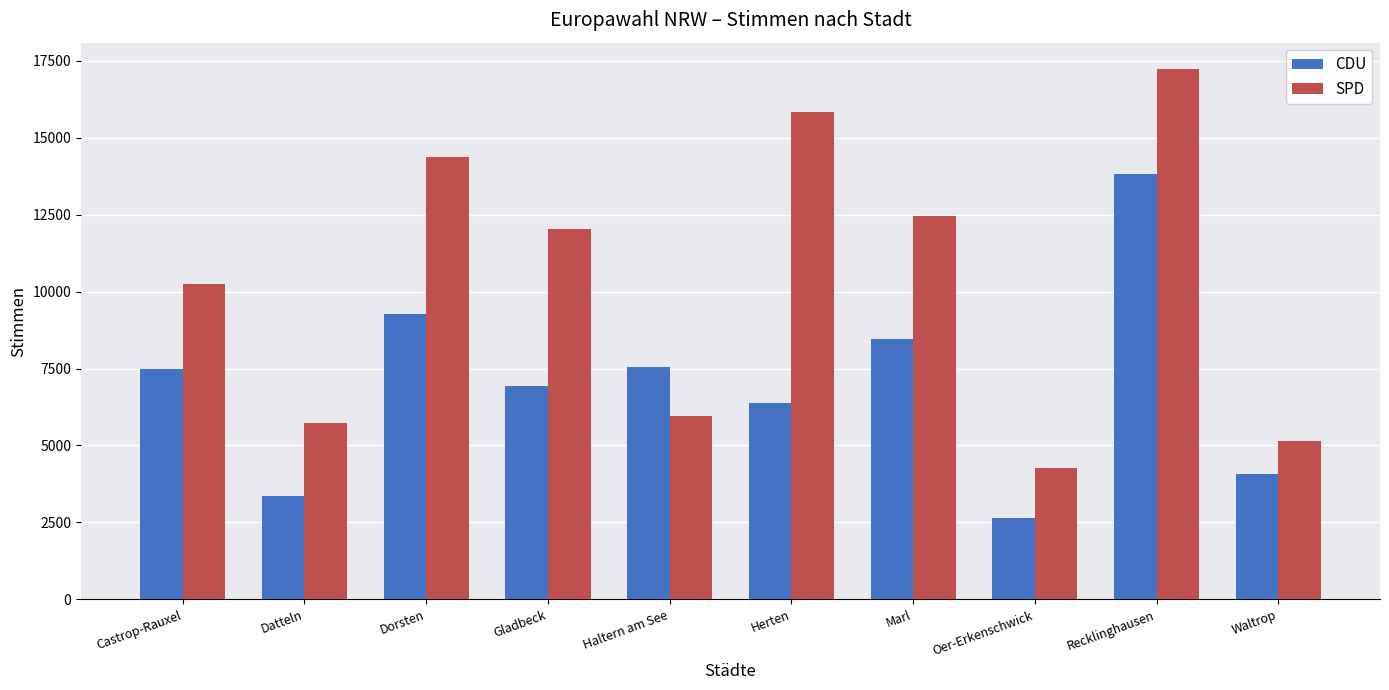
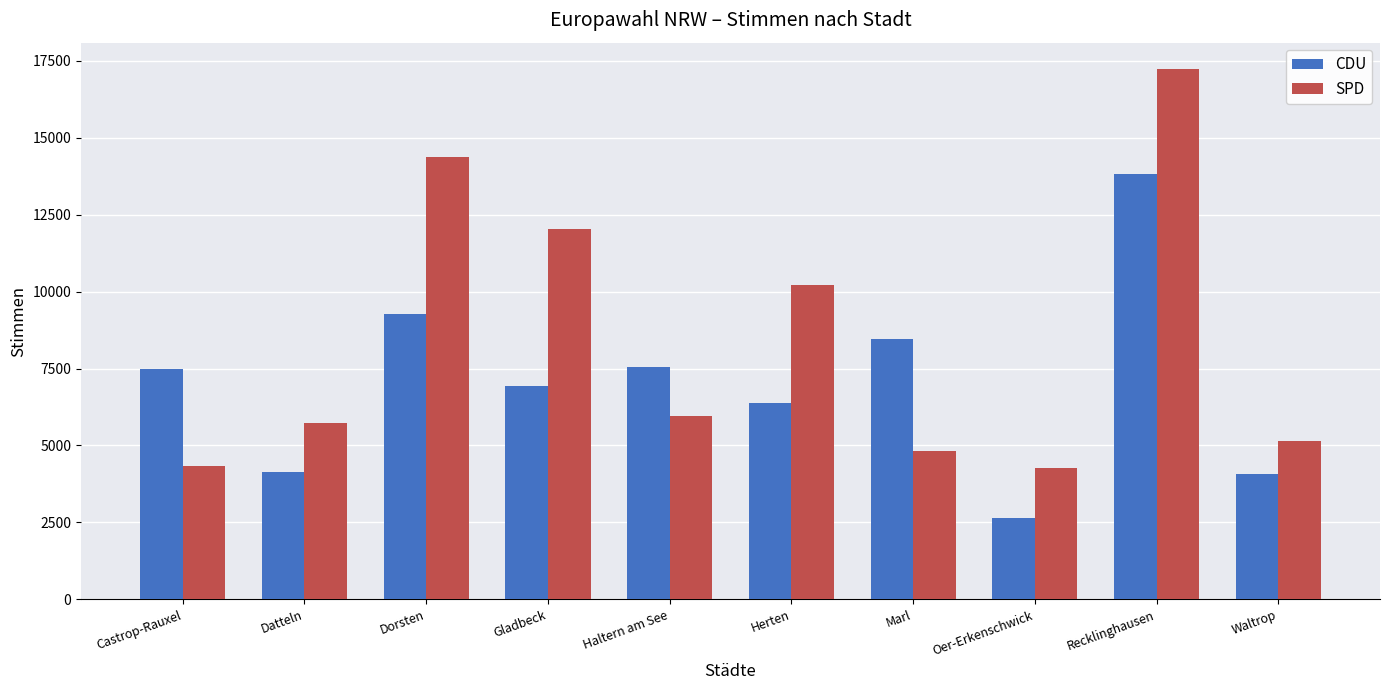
SPD, Castrop-Rauxel: 10200 -> 4300
CDU, Datteln: 3400 -> 4100
SPD, Herten: 15800 -> 10200
SPD, Marl: 12400 -> 4800
